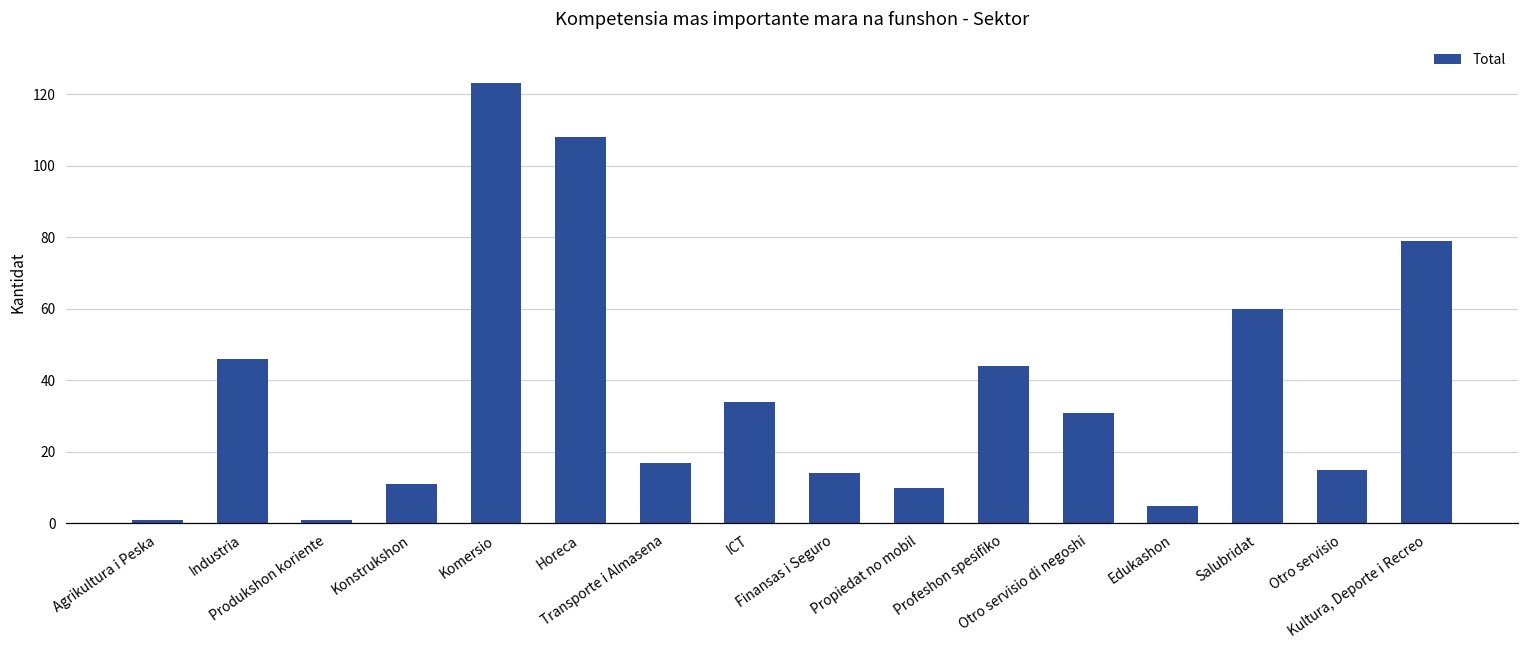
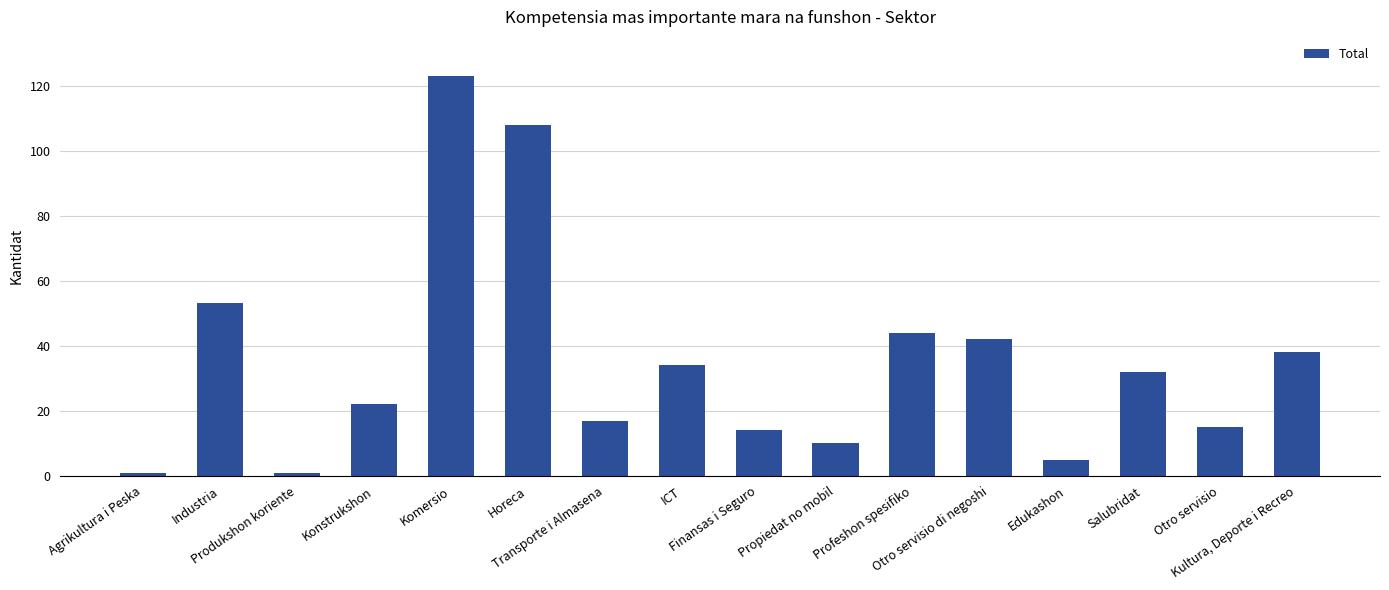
Industria: 46 -> 53
Konstrukshon: 11 -> 22
Otro servisio di negoshi: 31 -> 42
Salubridat: 60 -> 32
Kultura, Deporte i Recreo: 79 -> 38
